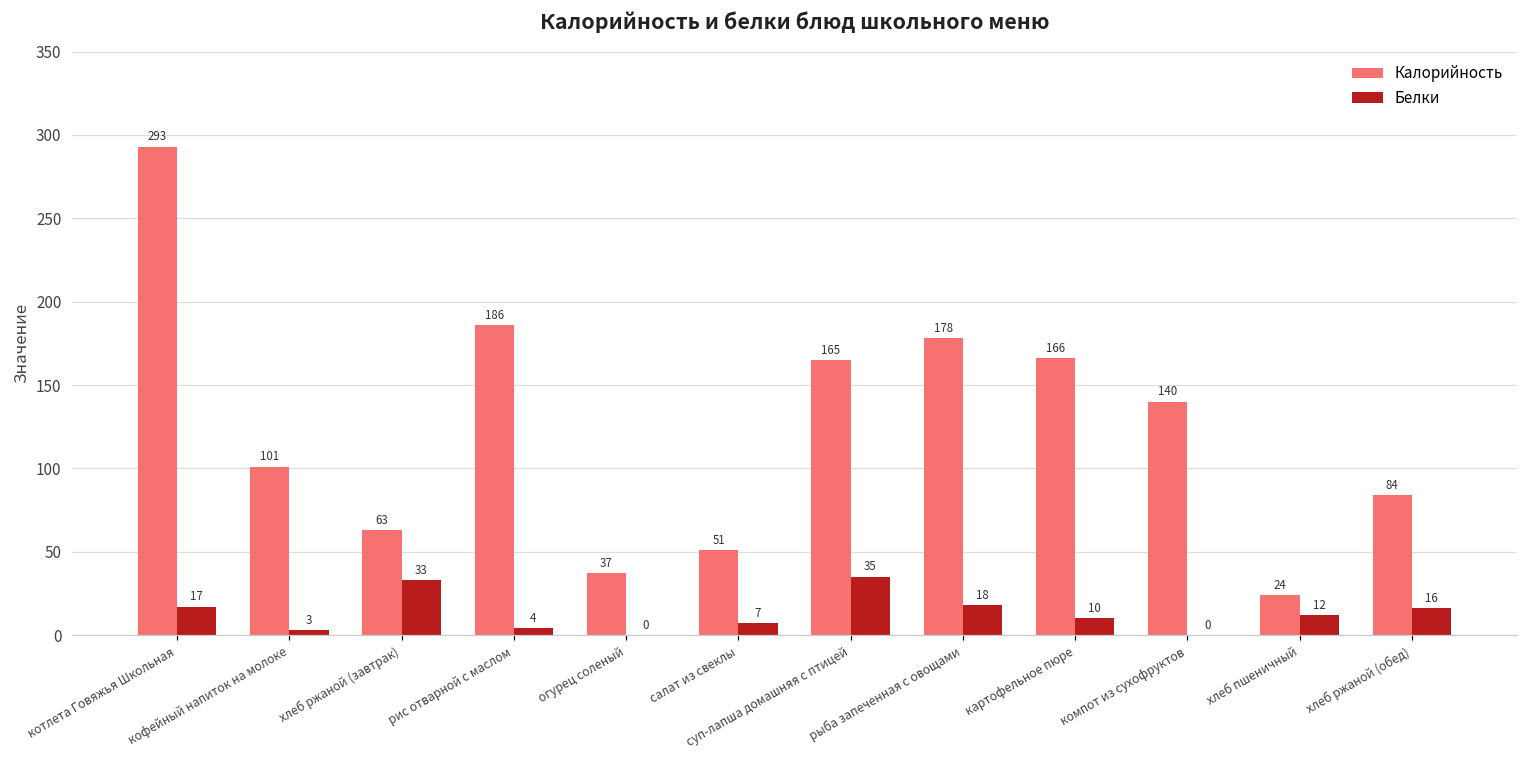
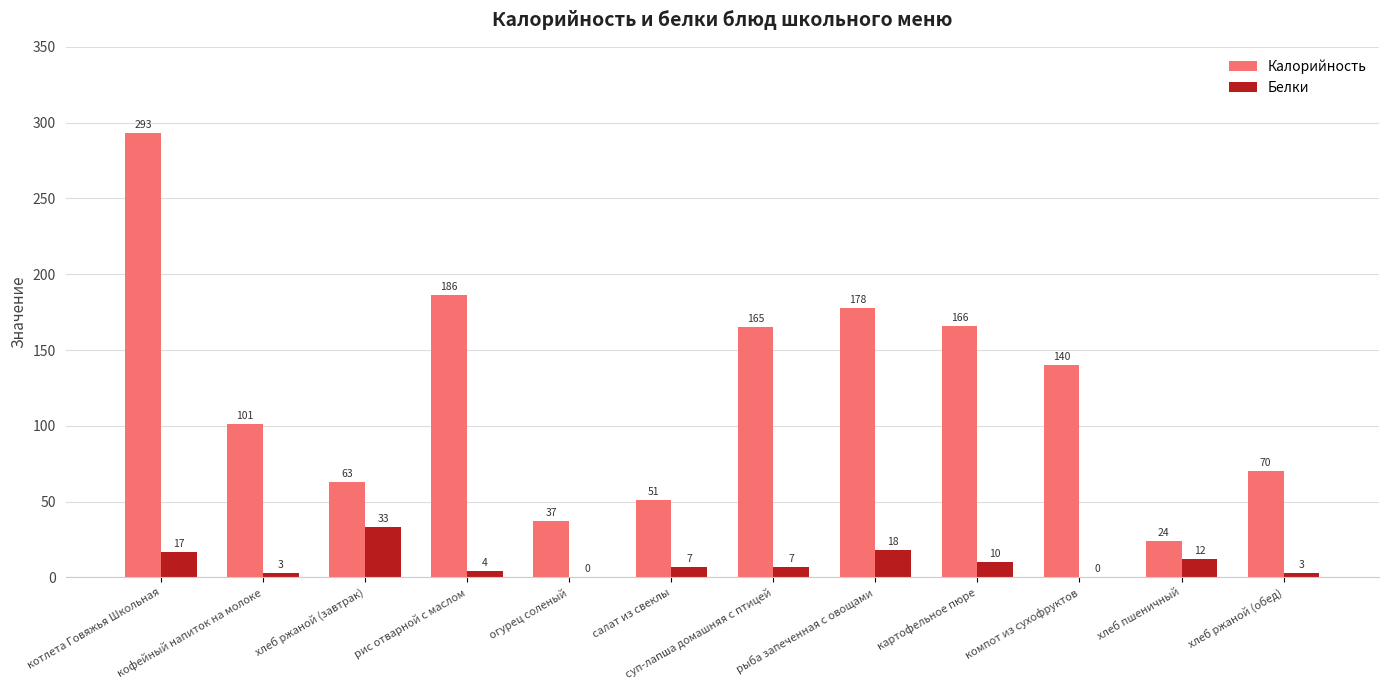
Белки, суп-лапша домашняя с птицей: 35 -> 7
Калорийность, хлеб ржаной (обед): 84 -> 70
Белки, хлеб ржаной (обед): 16 -> 3
